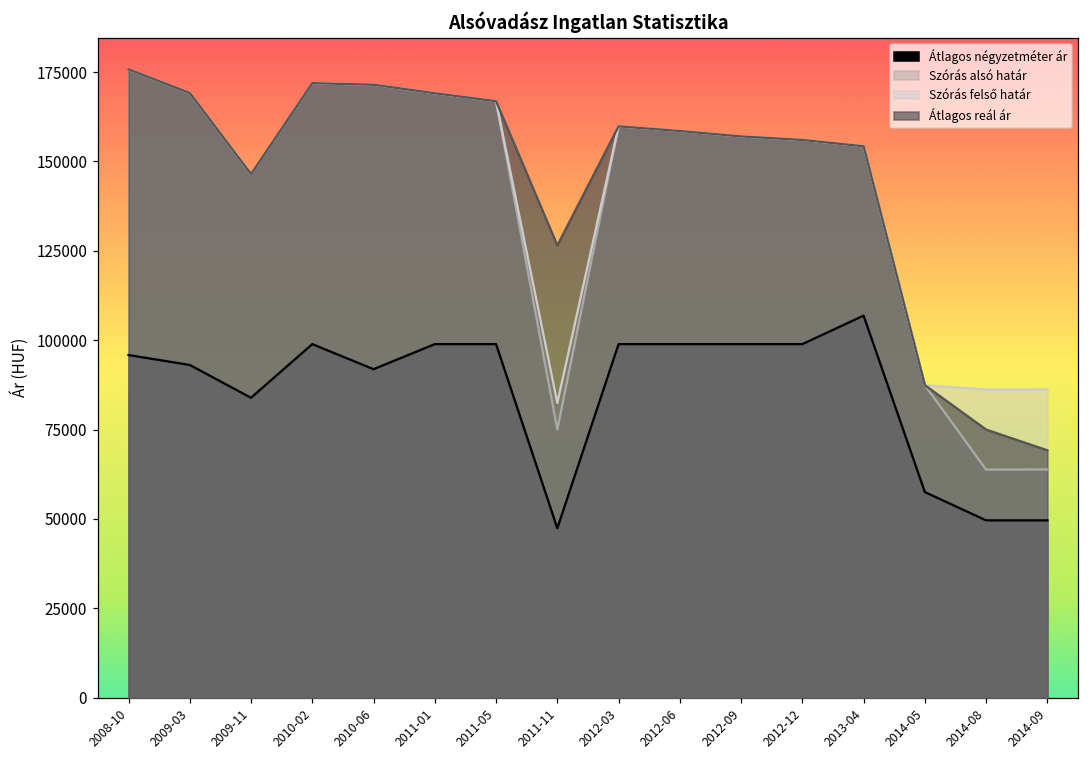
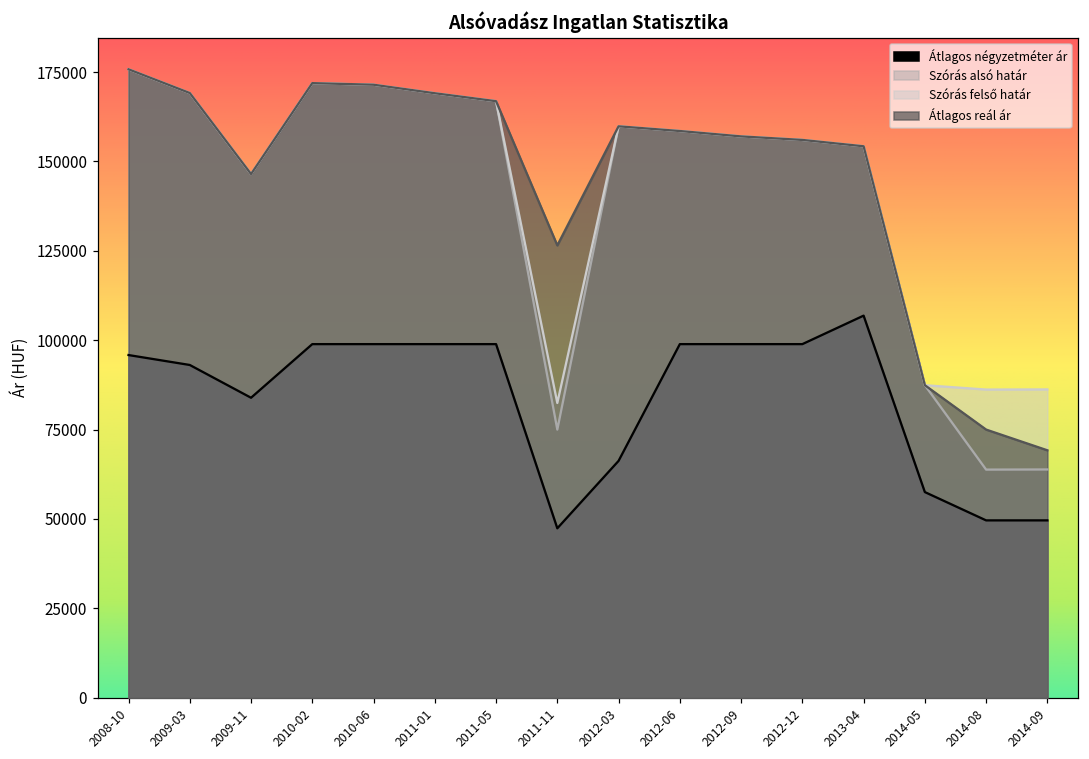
Átlagos négyzetméter ár, 2010-06: 92000 -> 99000
Átlagos négyzetméter ár, 2012-03: 99000 -> 66000
